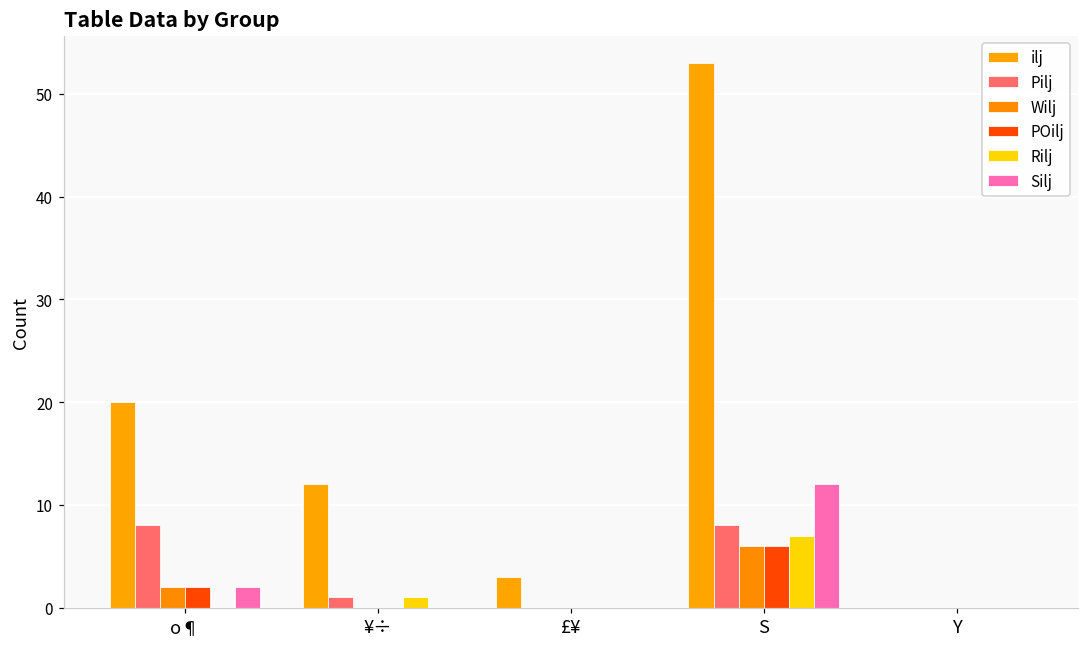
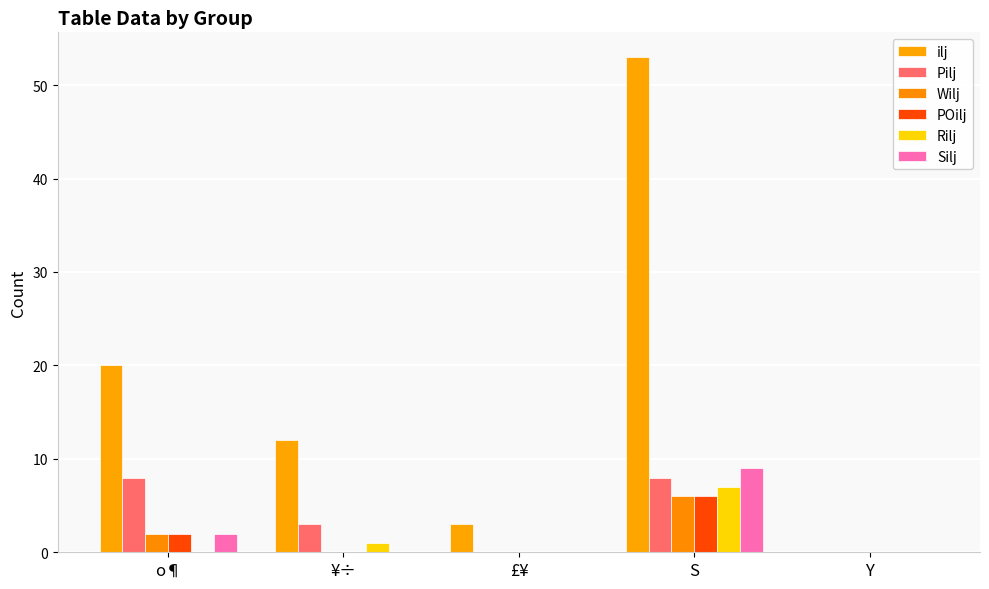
Pilj, ¥÷: 1 -> 3
Silj, S: 12 -> 9
